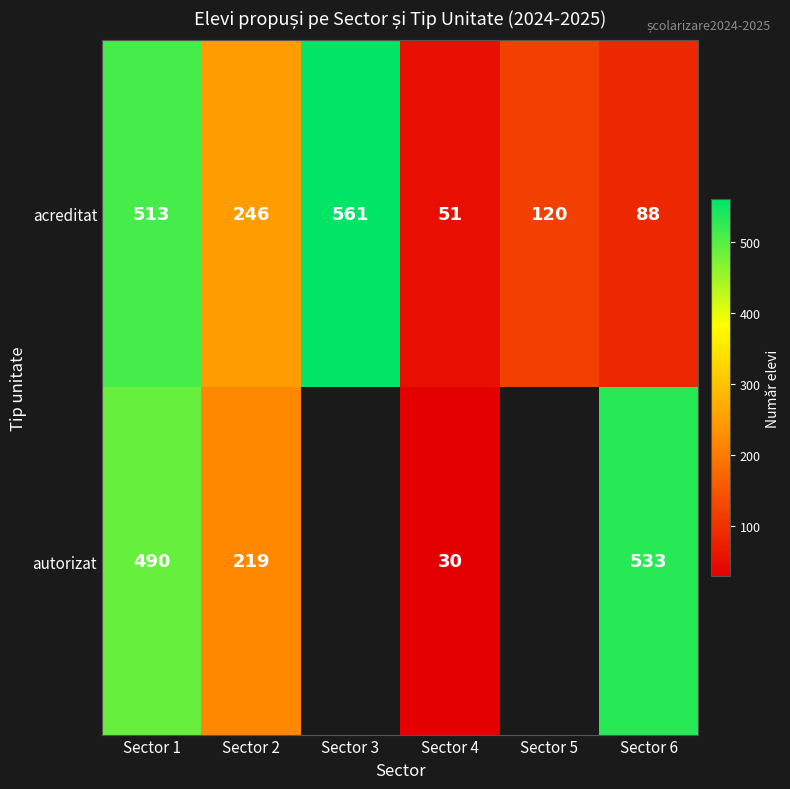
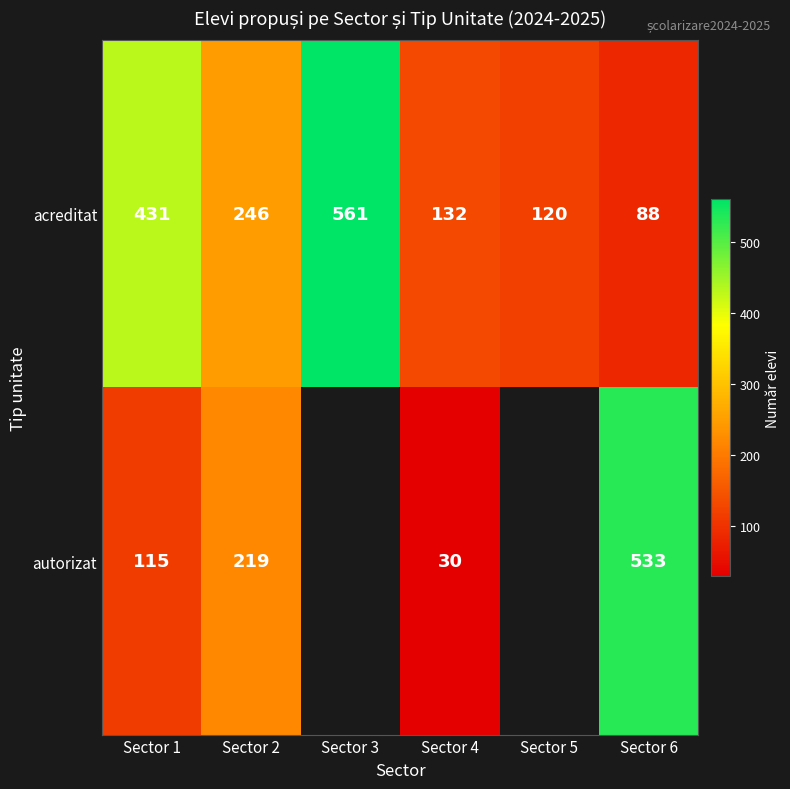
acreditat, Sector 1: 513 -> 431
acreditat, Sector 4: 51 -> 132
autorizat, Sector 1: 490 -> 115
